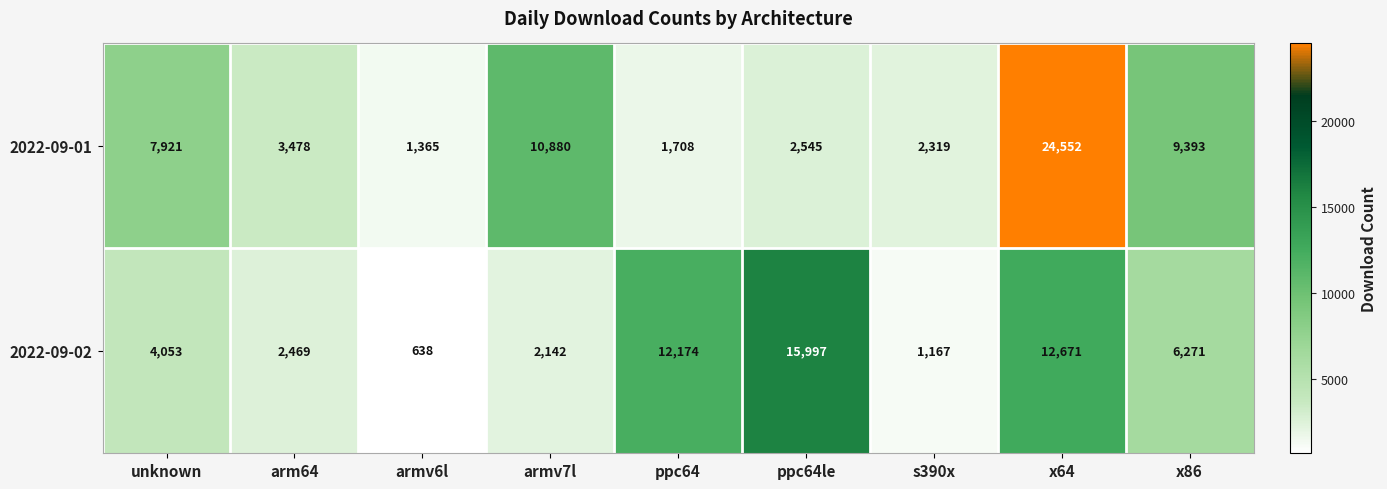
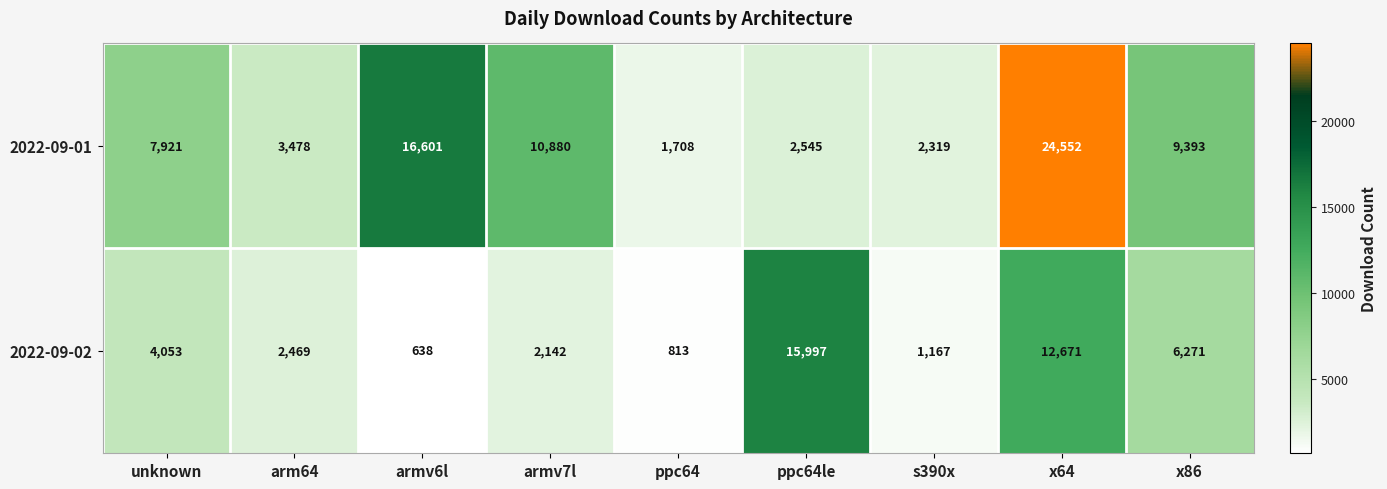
2022-09-01, armv6l: 1,365 -> 16,601
2022-09-02, ppc64: 12,174 -> 813
